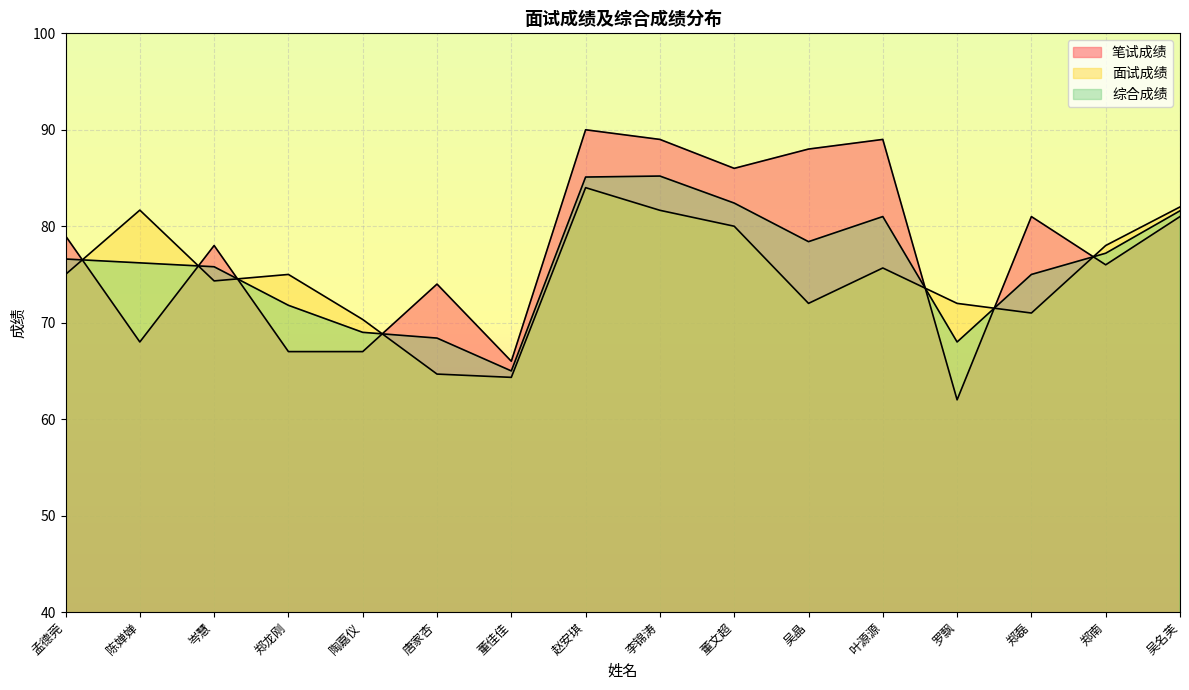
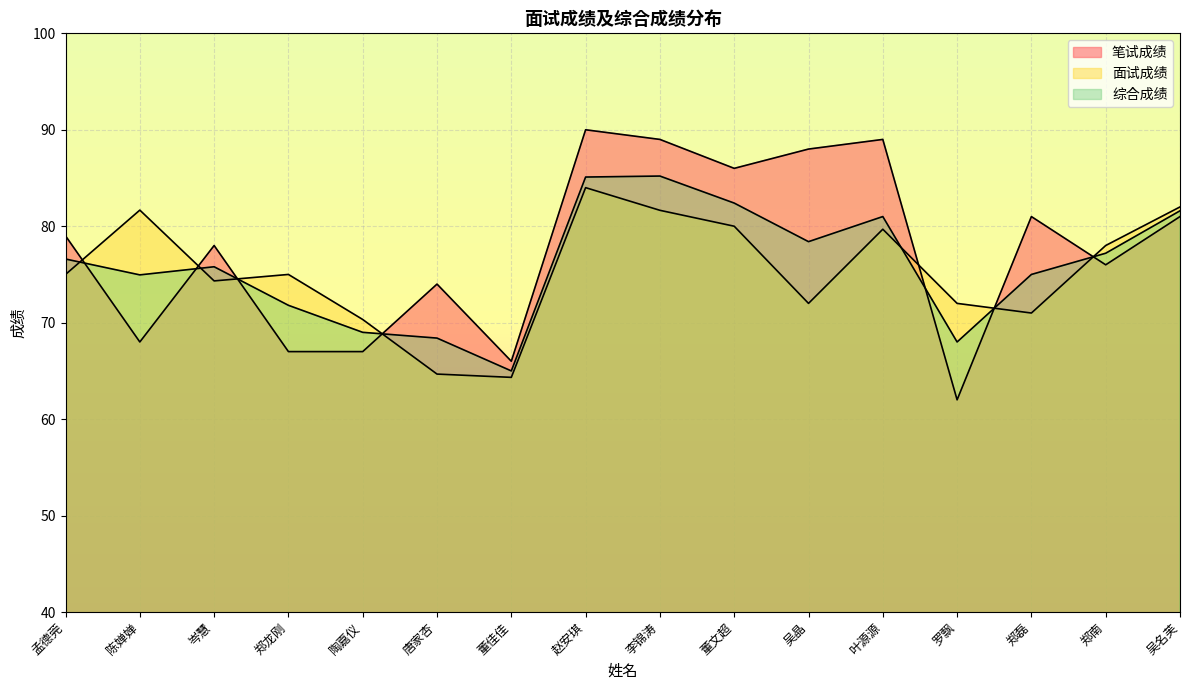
综合成绩, 陈婵婵: 76 -> 75
面试成绩, 叶源源: 76 -> 80
